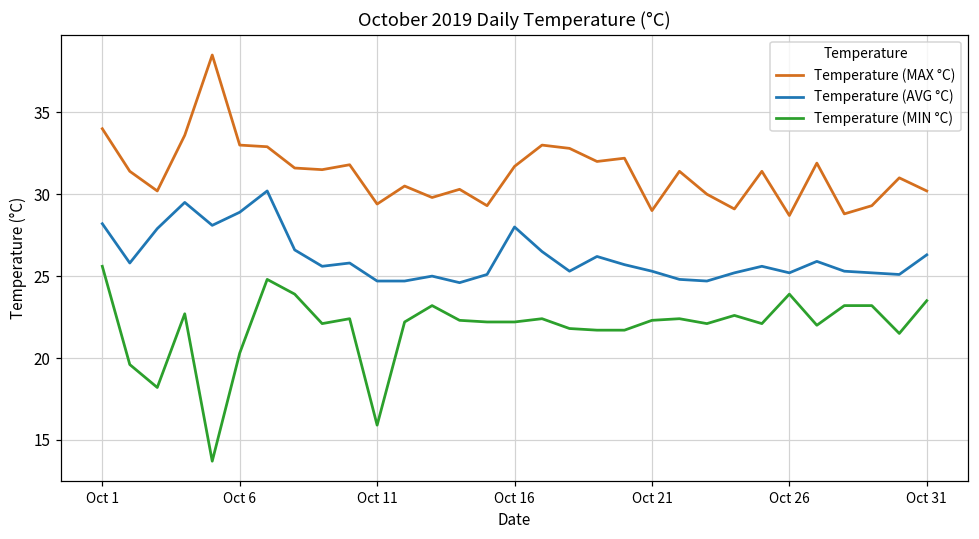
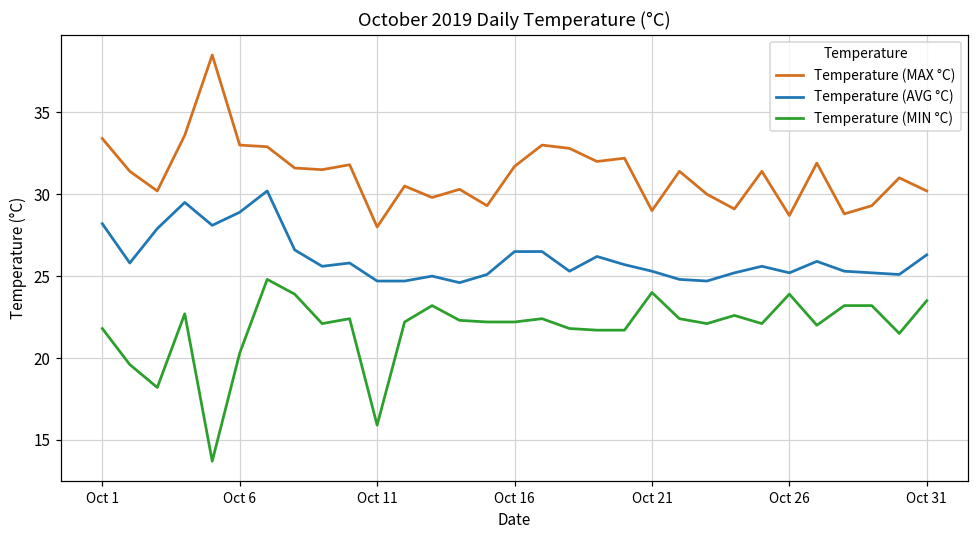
Temperature (MAX °C), Oct 1: 34.0 -> 33.4
Temperature (MIN °C), Oct 1: 25.6 -> 21.8
Temperature (MAX °C), Oct 11: 29.4 -> 28.0
Temperature (AVG °C), Oct 16: 28.0 -> 26.5
Temperature (MIN °C), Oct 21: 22.3 -> 24.0
